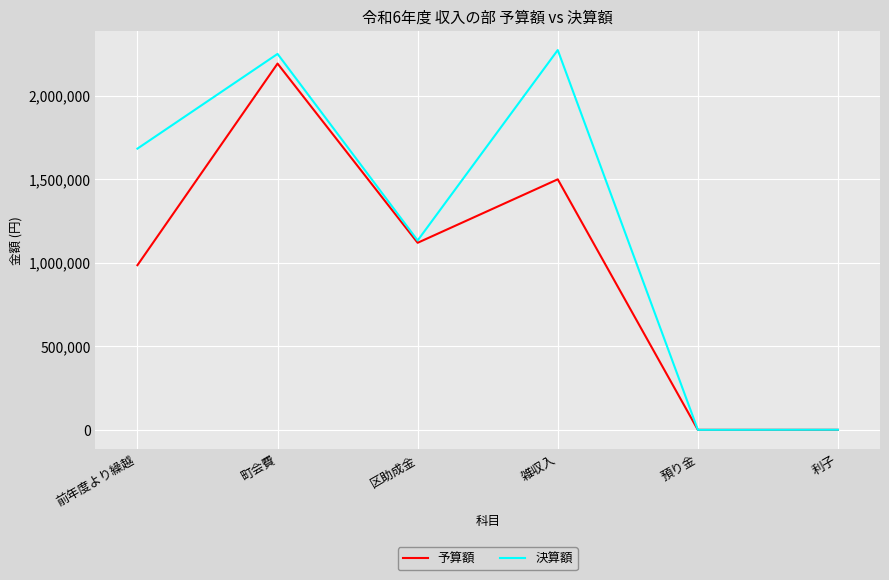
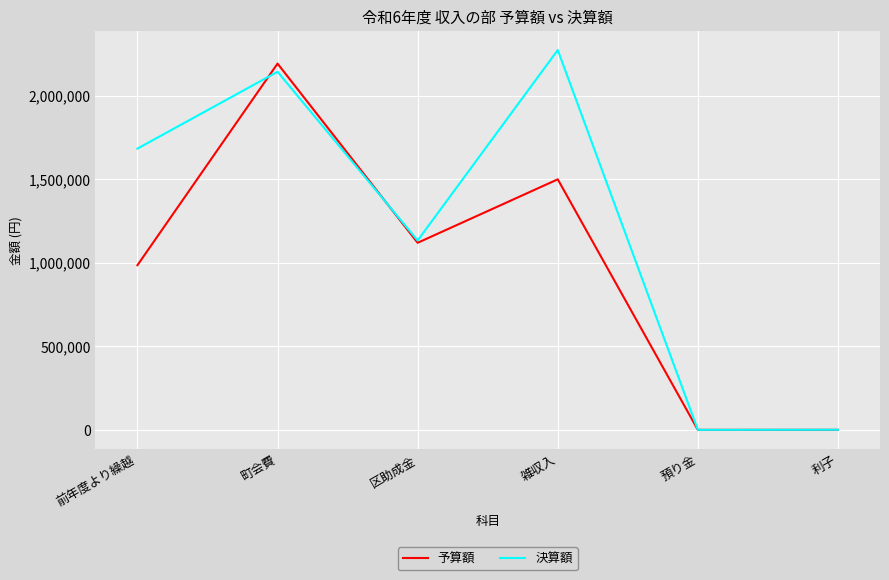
決算額, 町会費: 2,250,000 -> 2,140,000
